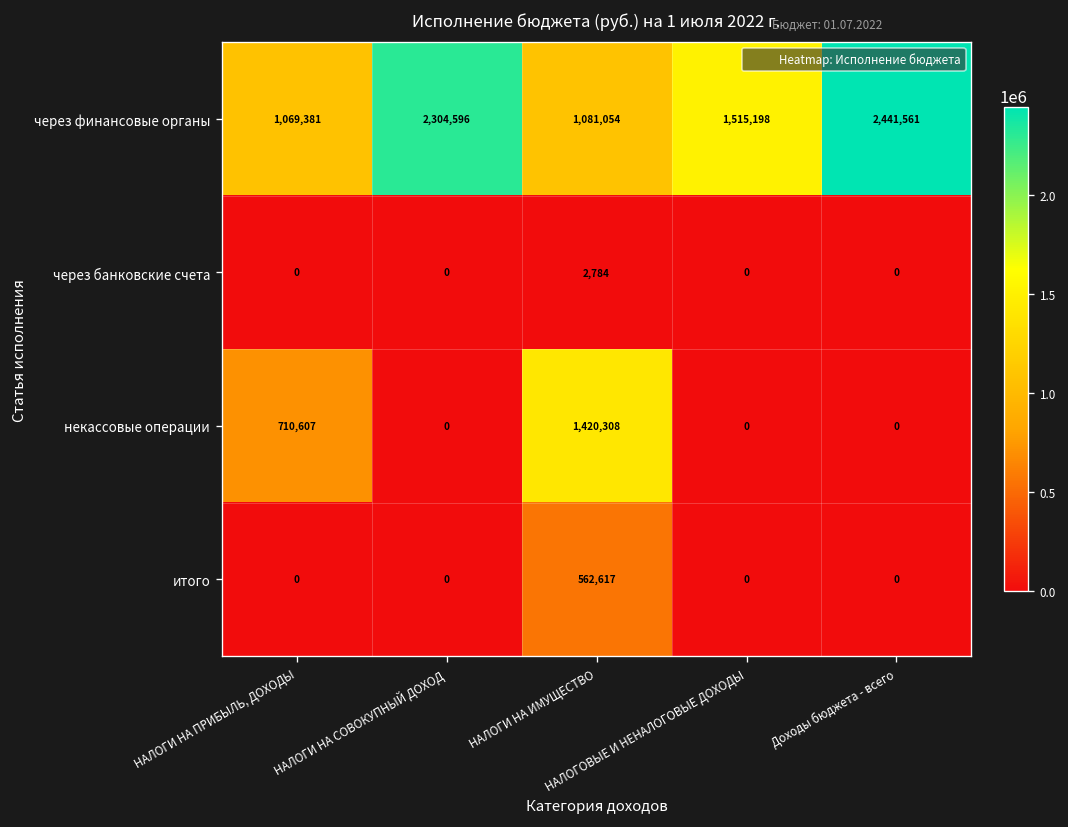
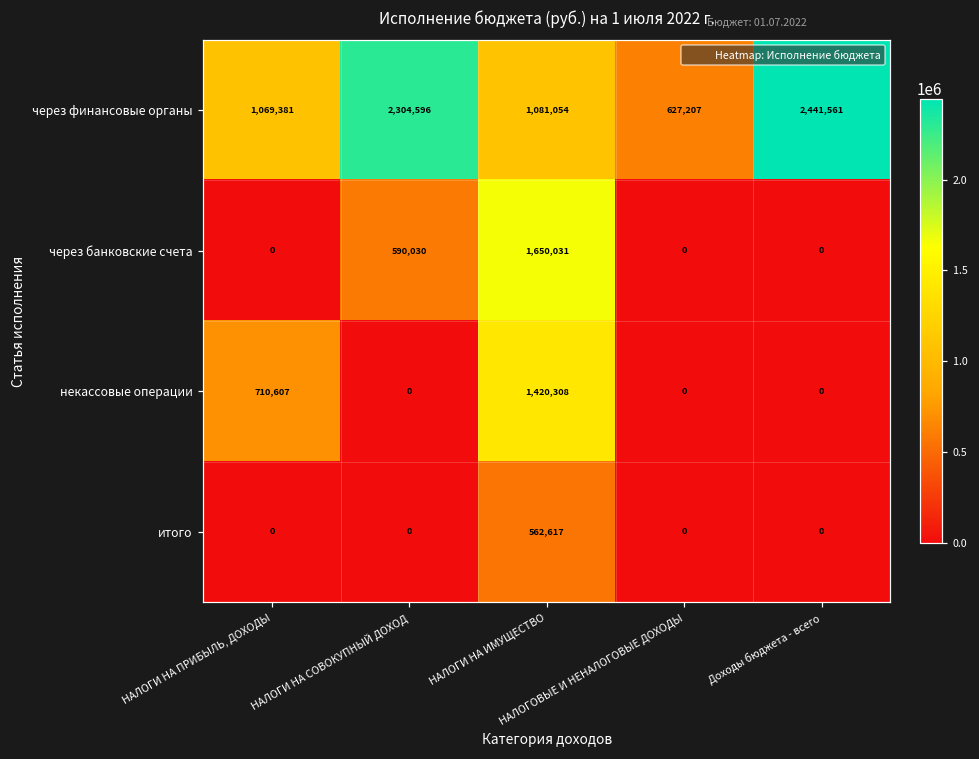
через финансовые органы, НАЛОГОВЫЕ И НЕНАЛОГОВЫЕ ДОХОДЫ: 1,515,198 -> 627,207
через банковские счета, НАЛОГИ НА СОВОКУПНЫЙ ДОХОД: 0 -> 590,030
через банковские счета, НАЛОГИ НА ИМУЩЕСТВО: 2,784 -> 1,650,031
